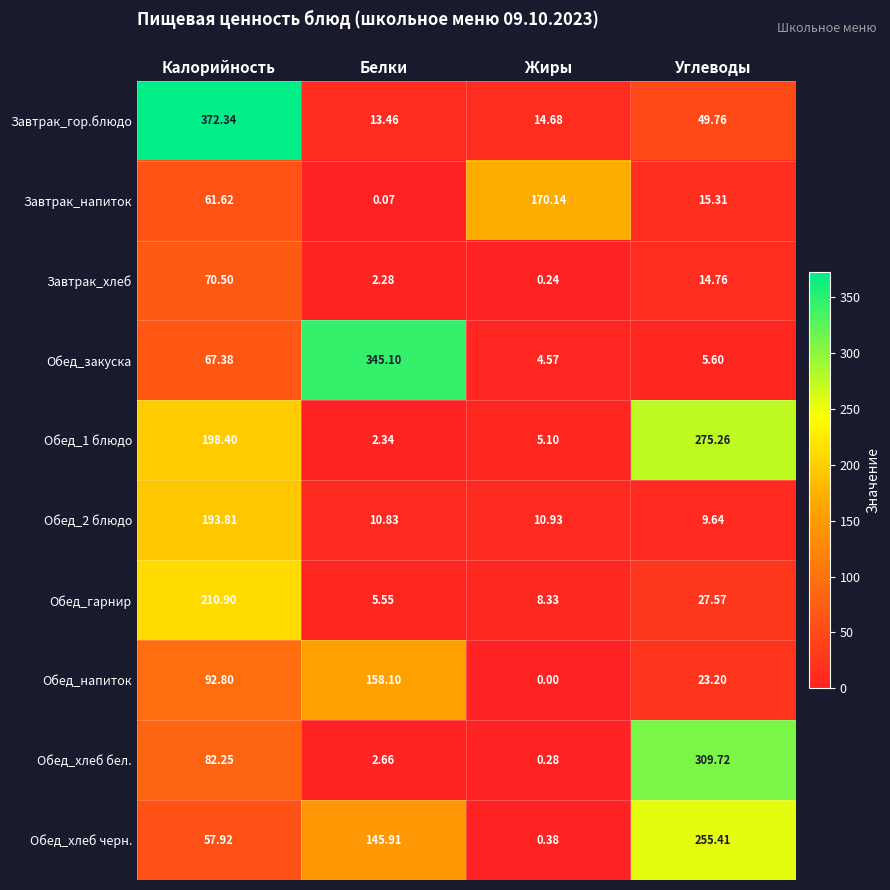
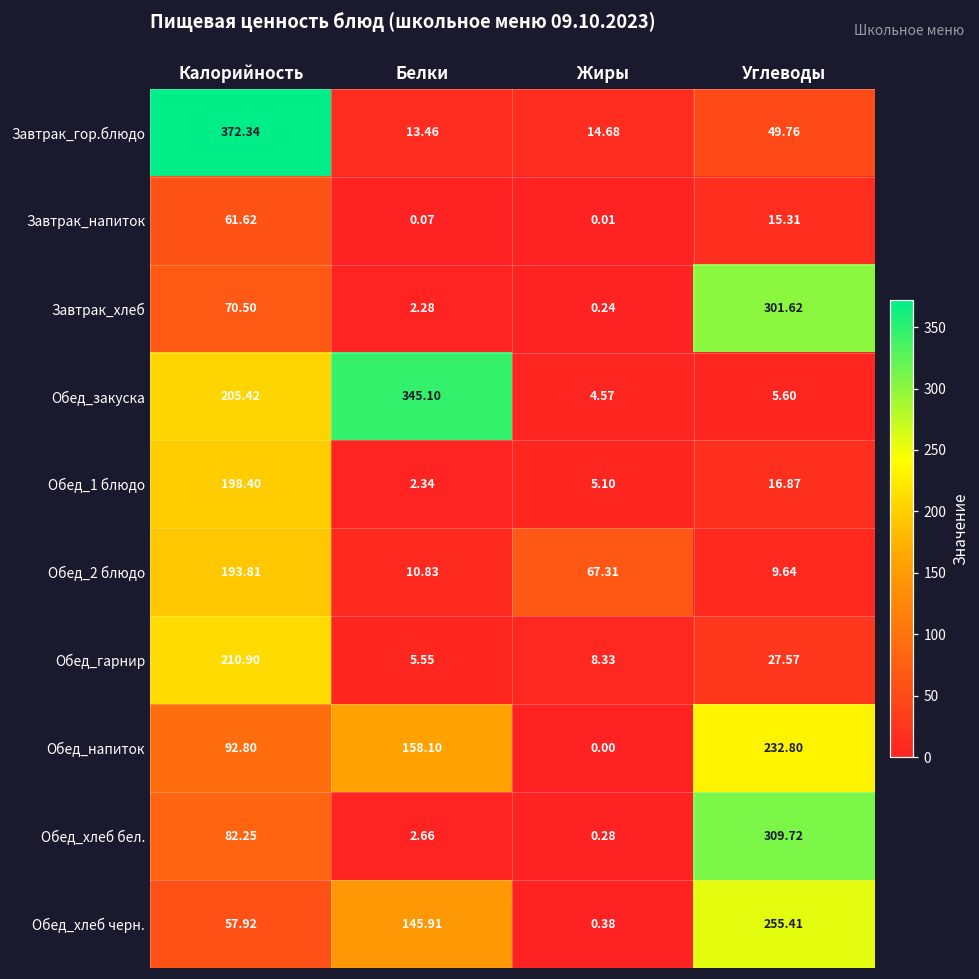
Завтрак_напиток, Жиры: 170.14 -> 0.01
Завтрак_хлеб, Углеводы: 14.76 -> 301.62
Обед_закуска, Калорийность: 67.38 -> 205.42
Обед_1 блюдо, Углеводы: 275.26 -> 16.87
Обед_2 блюдо, Жиры: 10.93 -> 67.31
Обед_напиток, Углеводы: 23.20 -> 232.80
